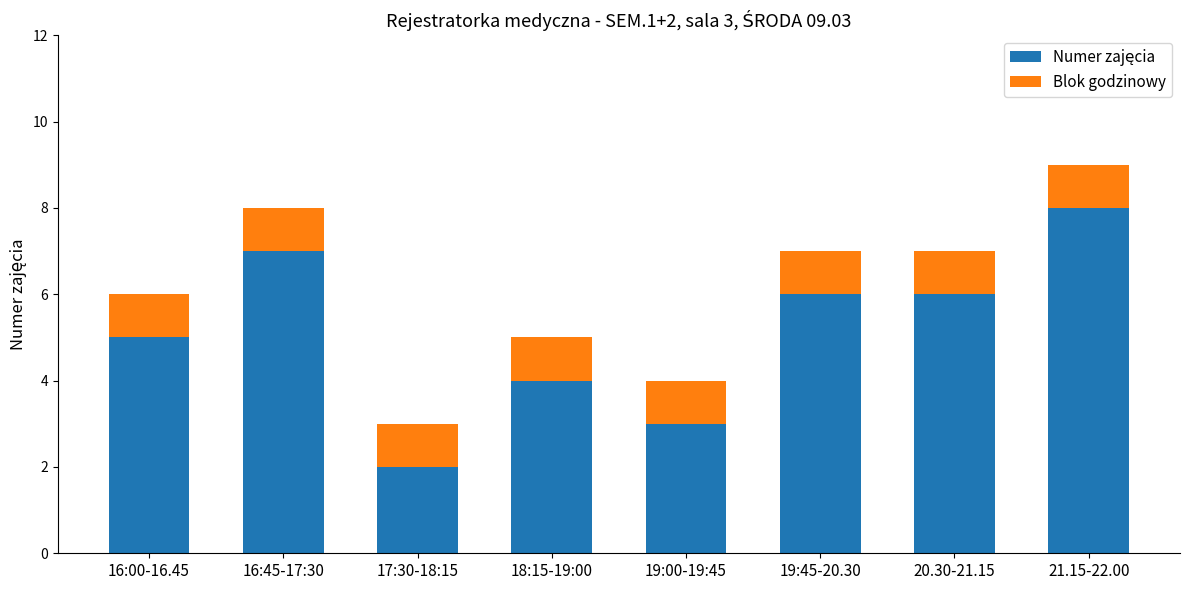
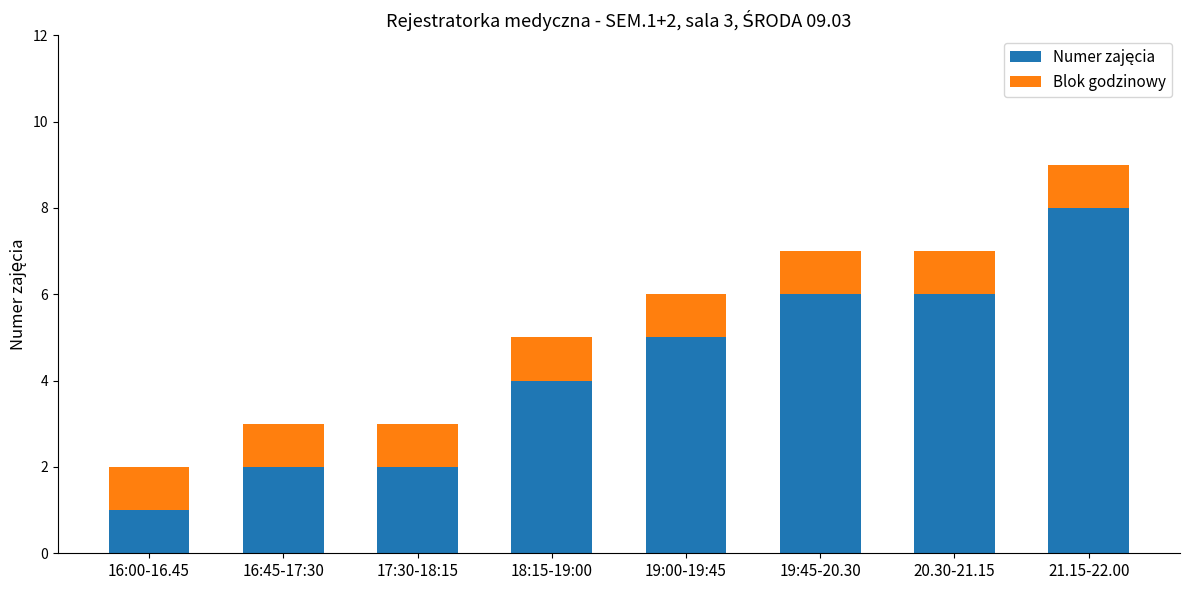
Numer zajęcia, 16:00-16.45: 5 -> 1
Numer zajęcia, 16:45-17:30: 7 -> 2
Numer zajęcia, 19:00-19:45: 3 -> 5
